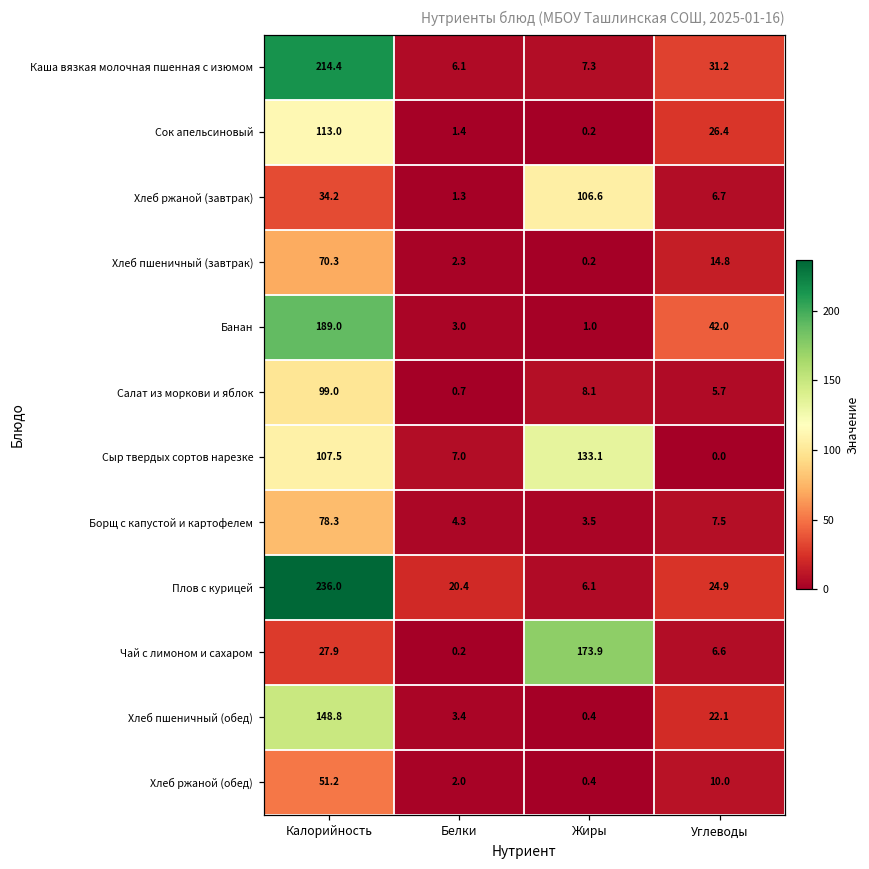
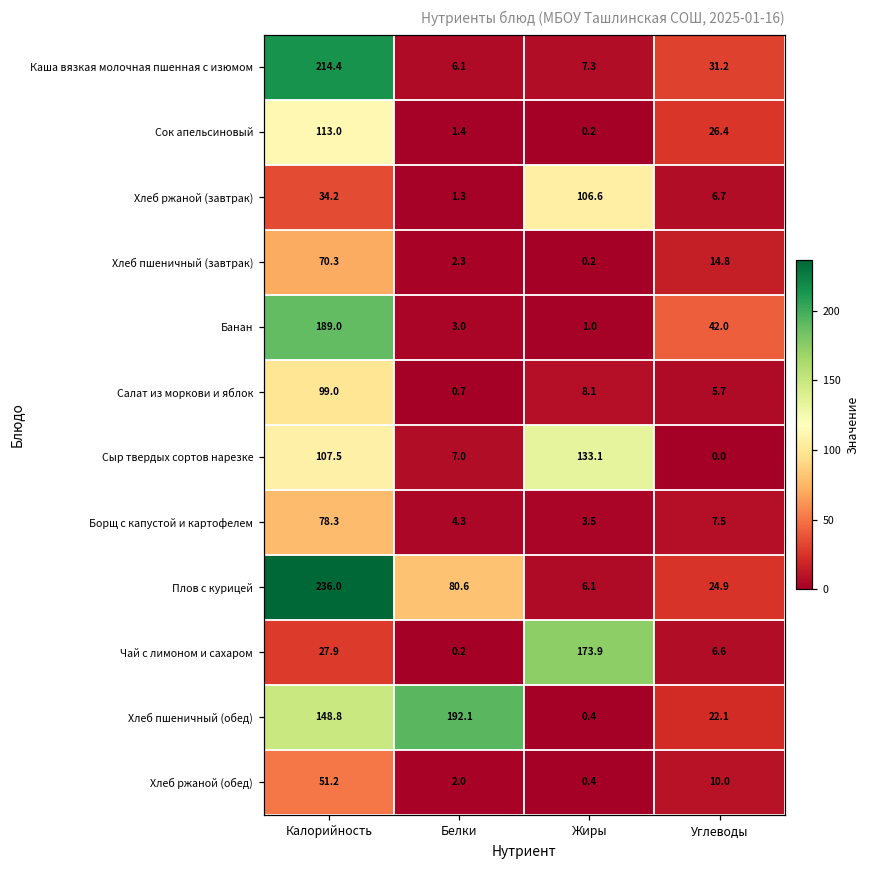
Плов с курицей, Белки: 20.4 -> 80.6
Хлеб пшеничный (обед), Белки: 3.4 -> 192.1
